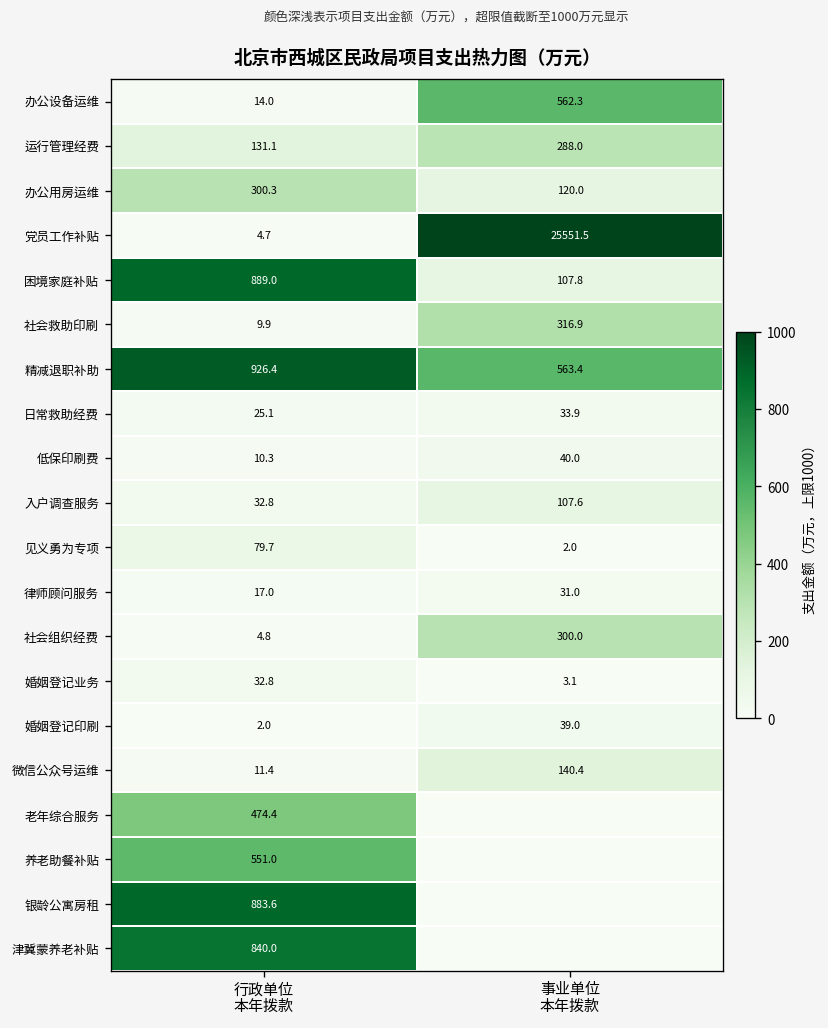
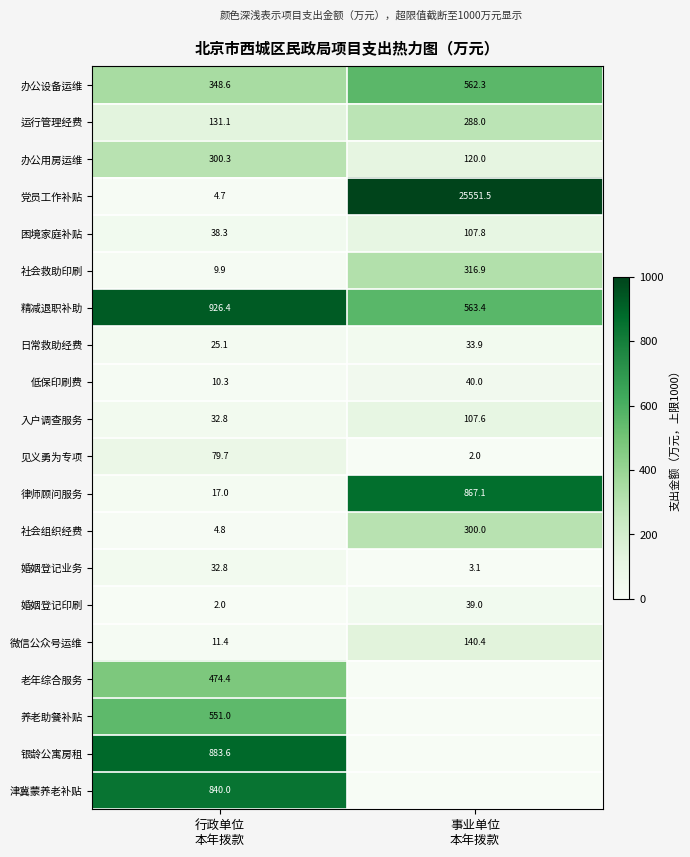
办公设备运维, 行政单位 本年拨款: 14.0 -> 348.6
困境家庭补贴, 行政单位 本年拨款: 889.0 -> 38.3
律师顾问服务, 事业单位 本年拨款: 31.0 -> 867.1
